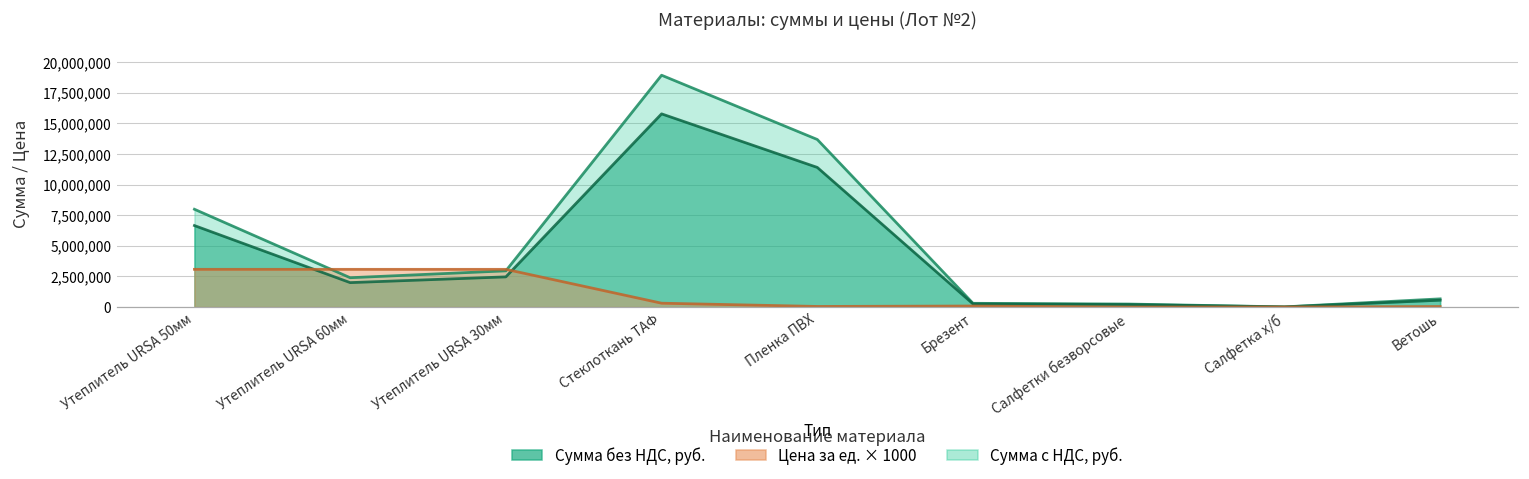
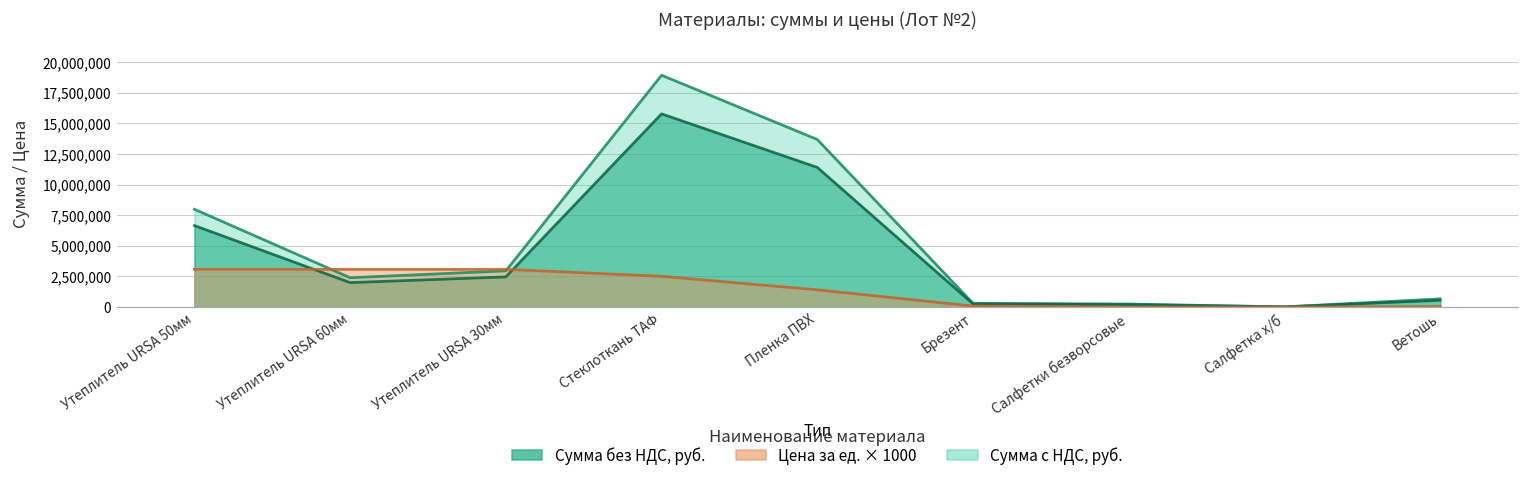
Цена за ед. × 1000, Стеклоткань ТАФ: 300,000 -> 2,500,000
Цена за ед. × 1000, Пленка ПВХ: 100,000 -> 1,400,000
